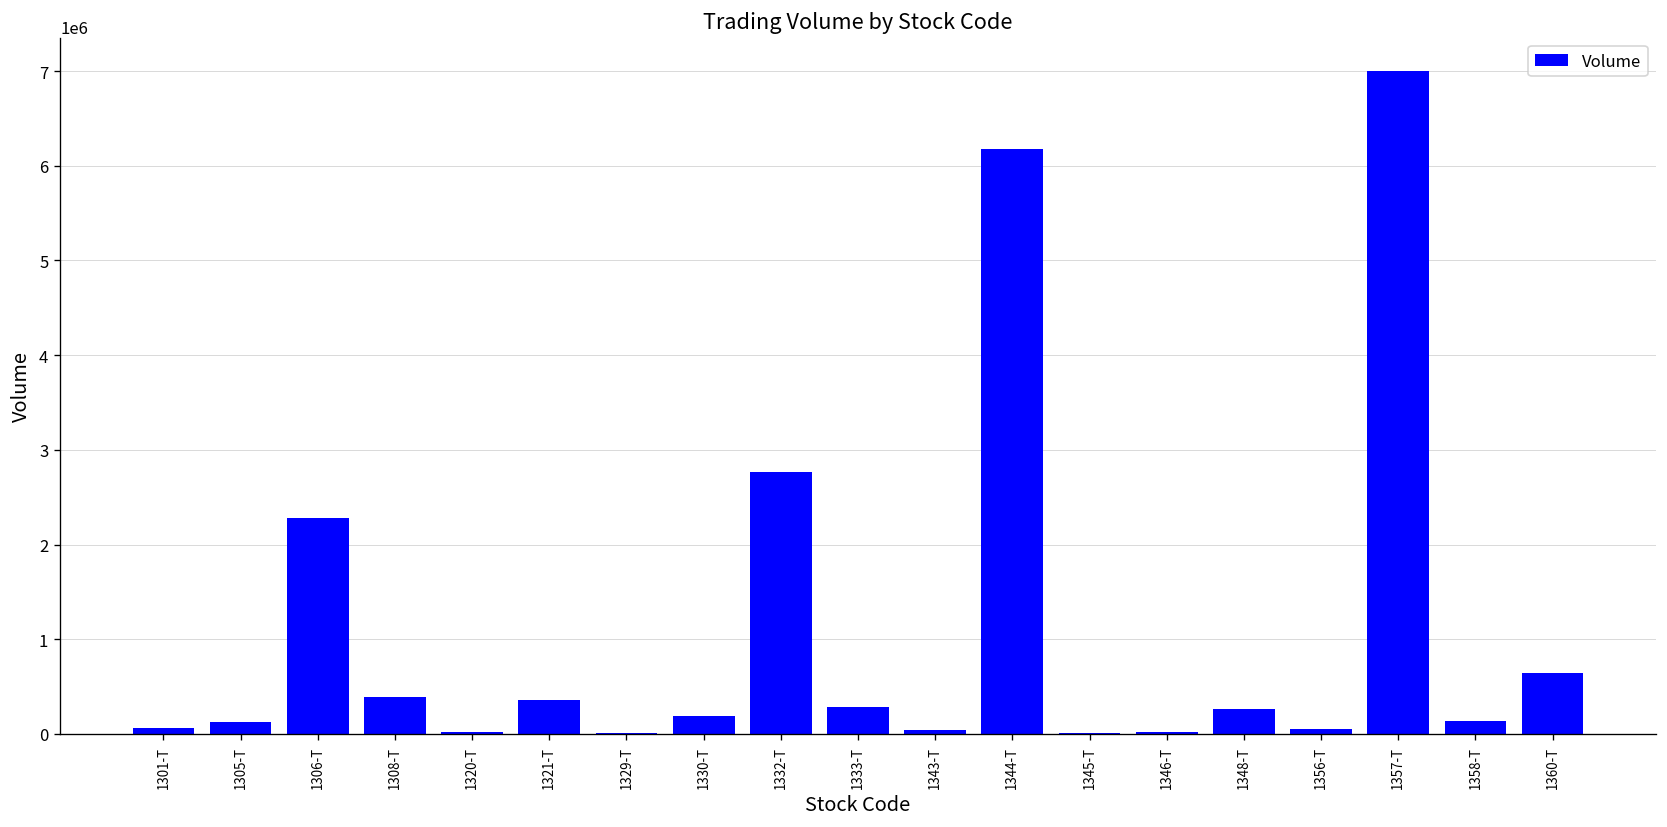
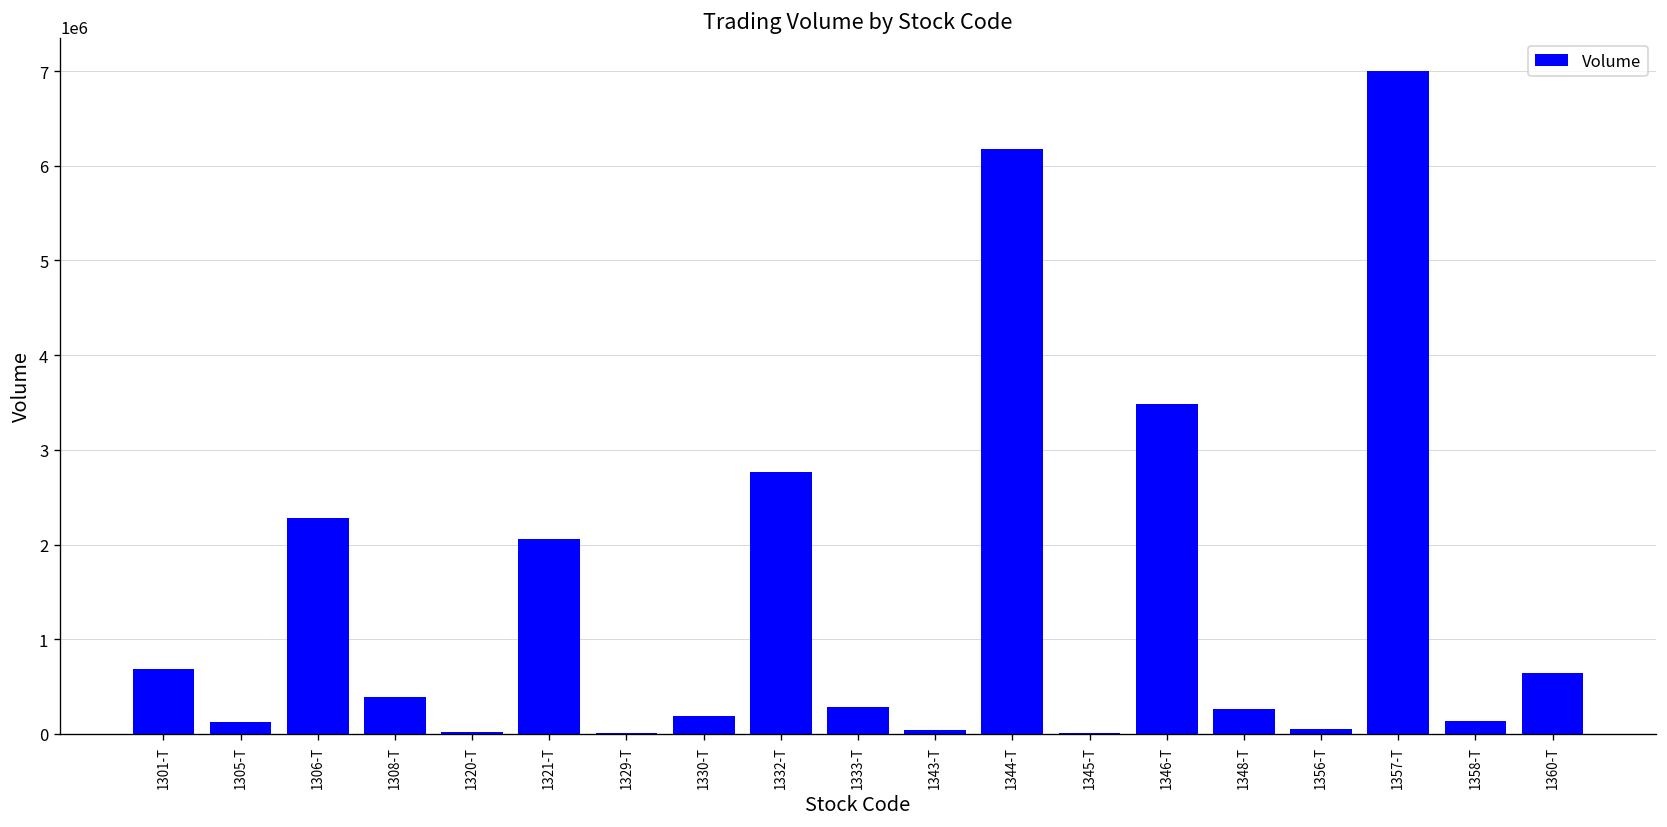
1301-T: 100000 -> 700000
1321-T: 400000 -> 2100000
1346-T: 0 -> 3500000
